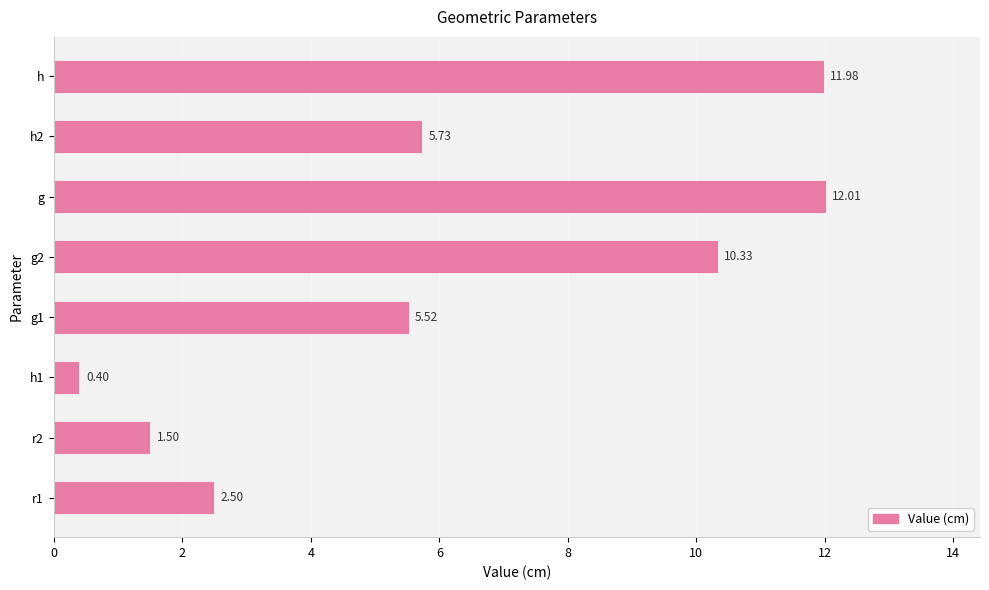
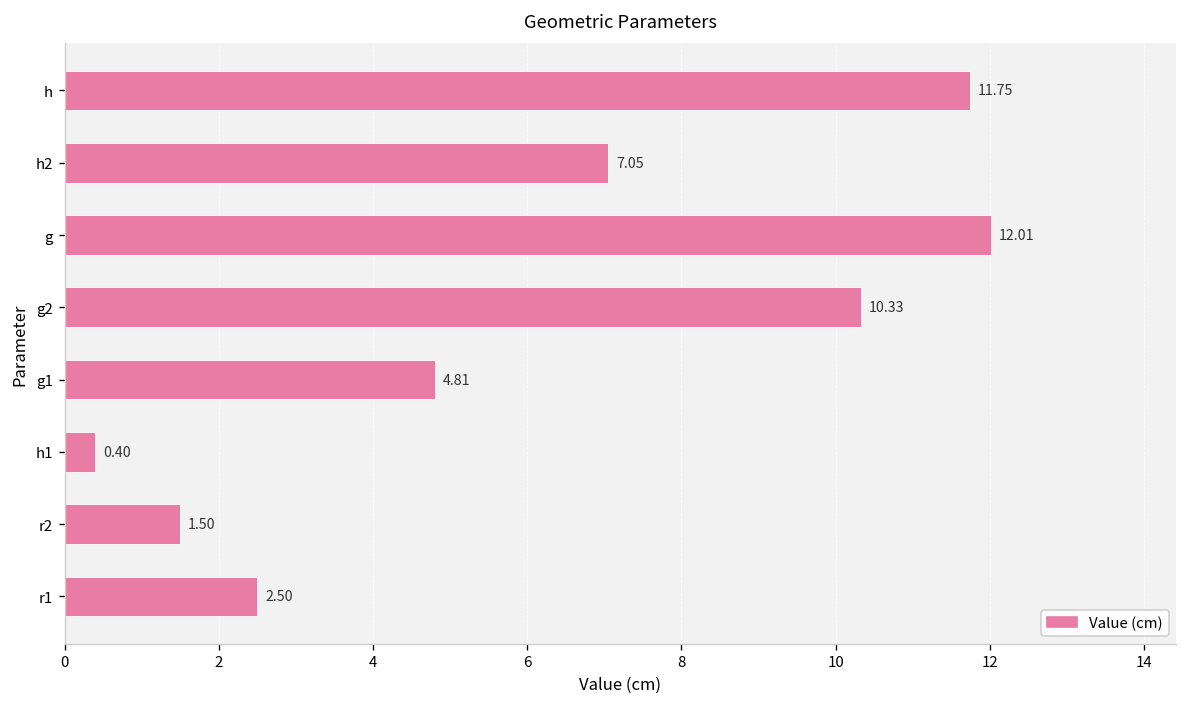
h: 11.98 -> 11.75
h2: 5.73 -> 7.05
g1: 5.52 -> 4.81
